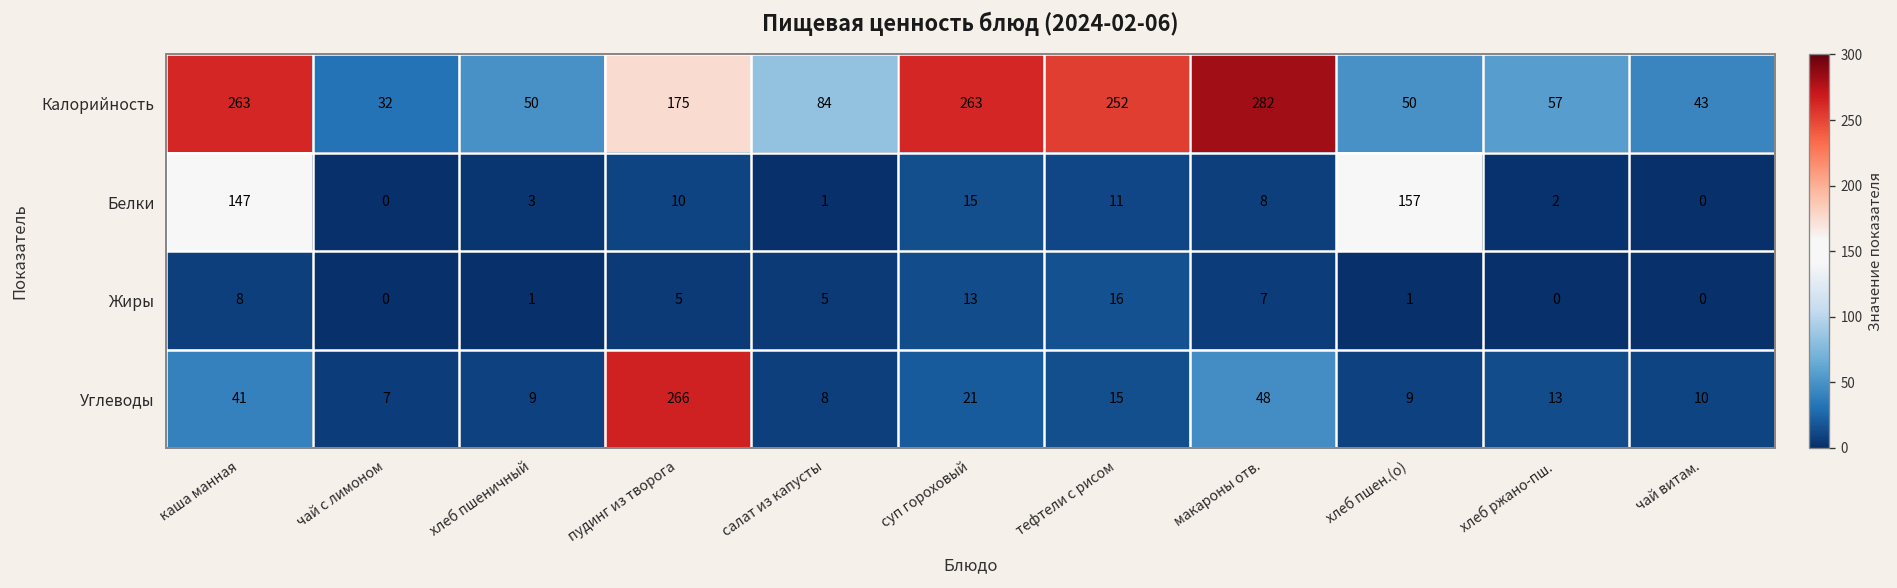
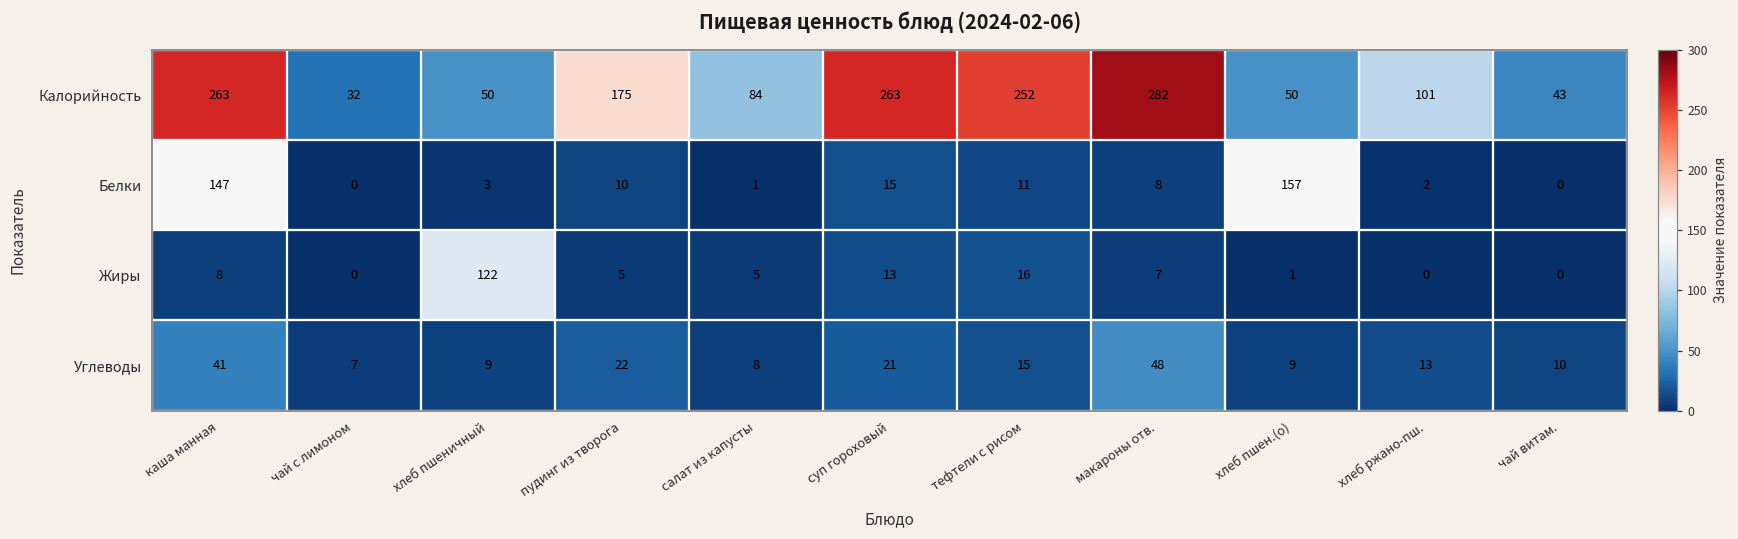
Калорийность, хлеб ржано-пш.: 57 -> 101
Жиры, хлеб пшеничный: 1 -> 122
Углеводы, пудинг из творога: 266 -> 22
